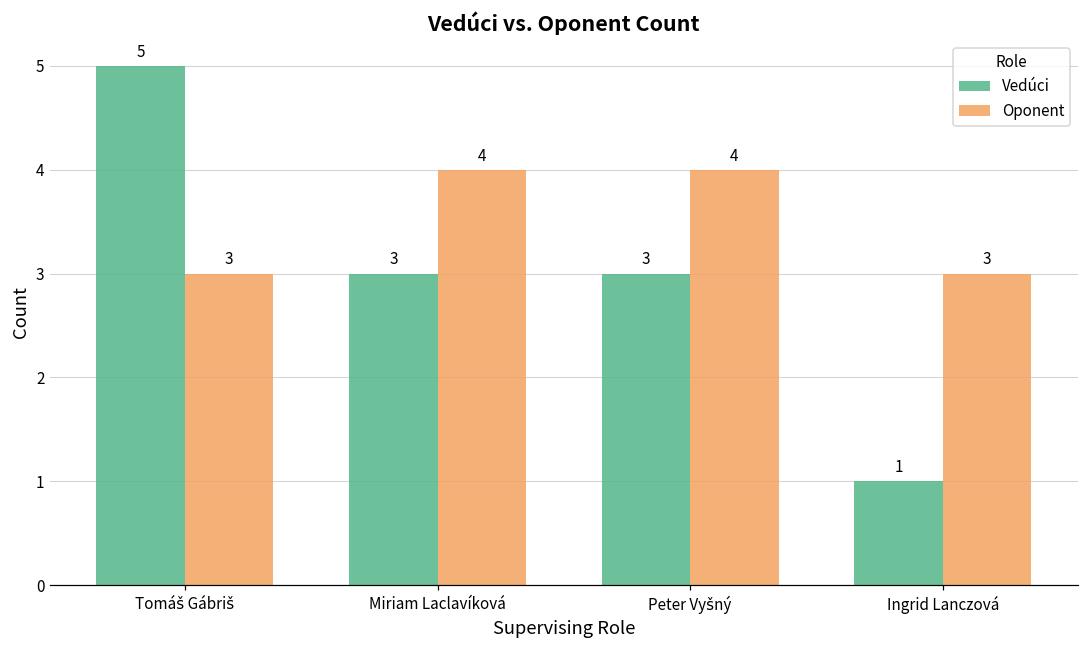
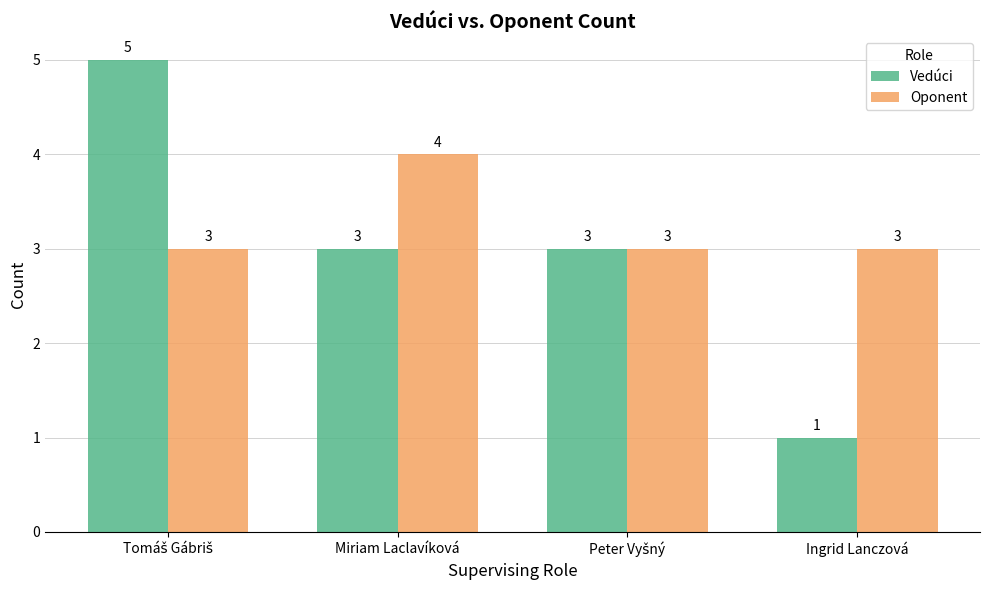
Oponent, Peter Vyšný: 4 -> 3
